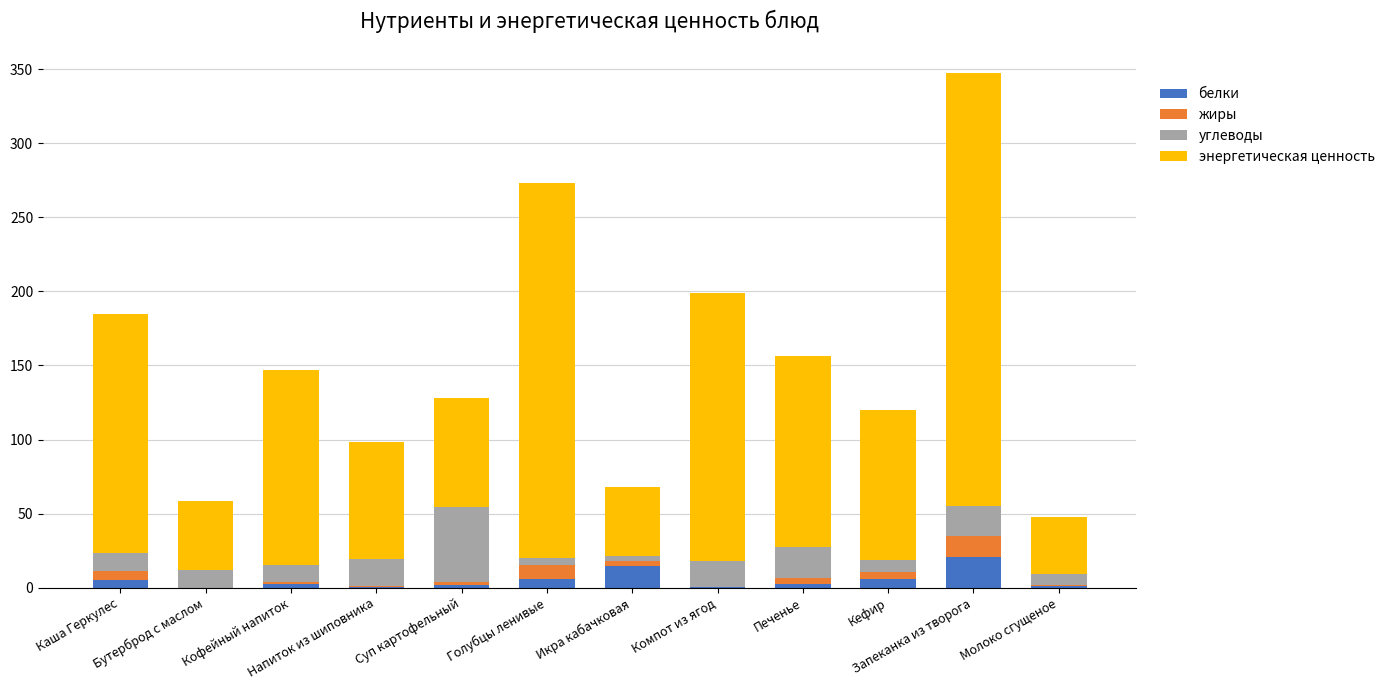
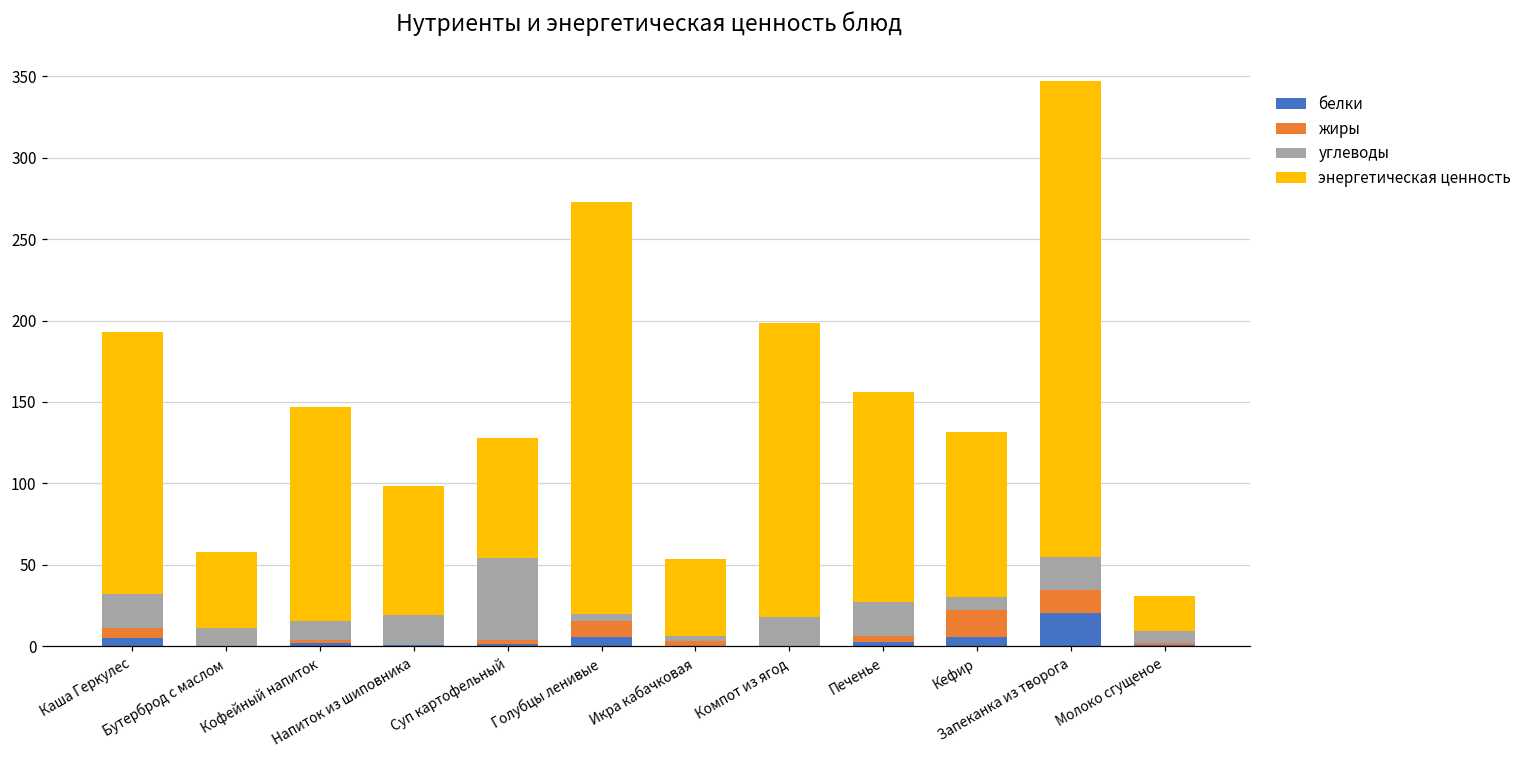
углеводы, Каша Геркулес: 12 -> 21
белки, Икра кабачковая: 15 -> 0
жиры, Кефир: 5 -> 17
энергетическая ценность, Молоко сгущеное: 38 -> 21
